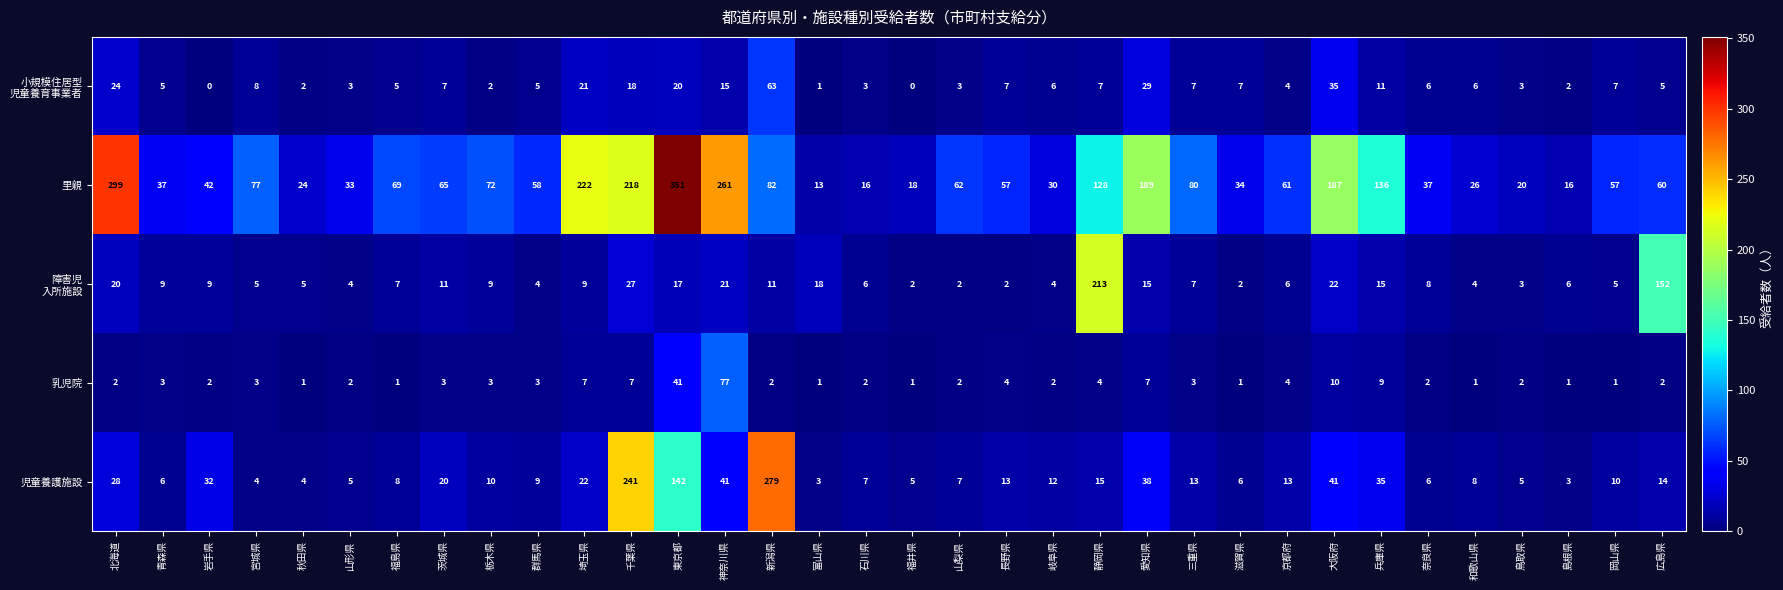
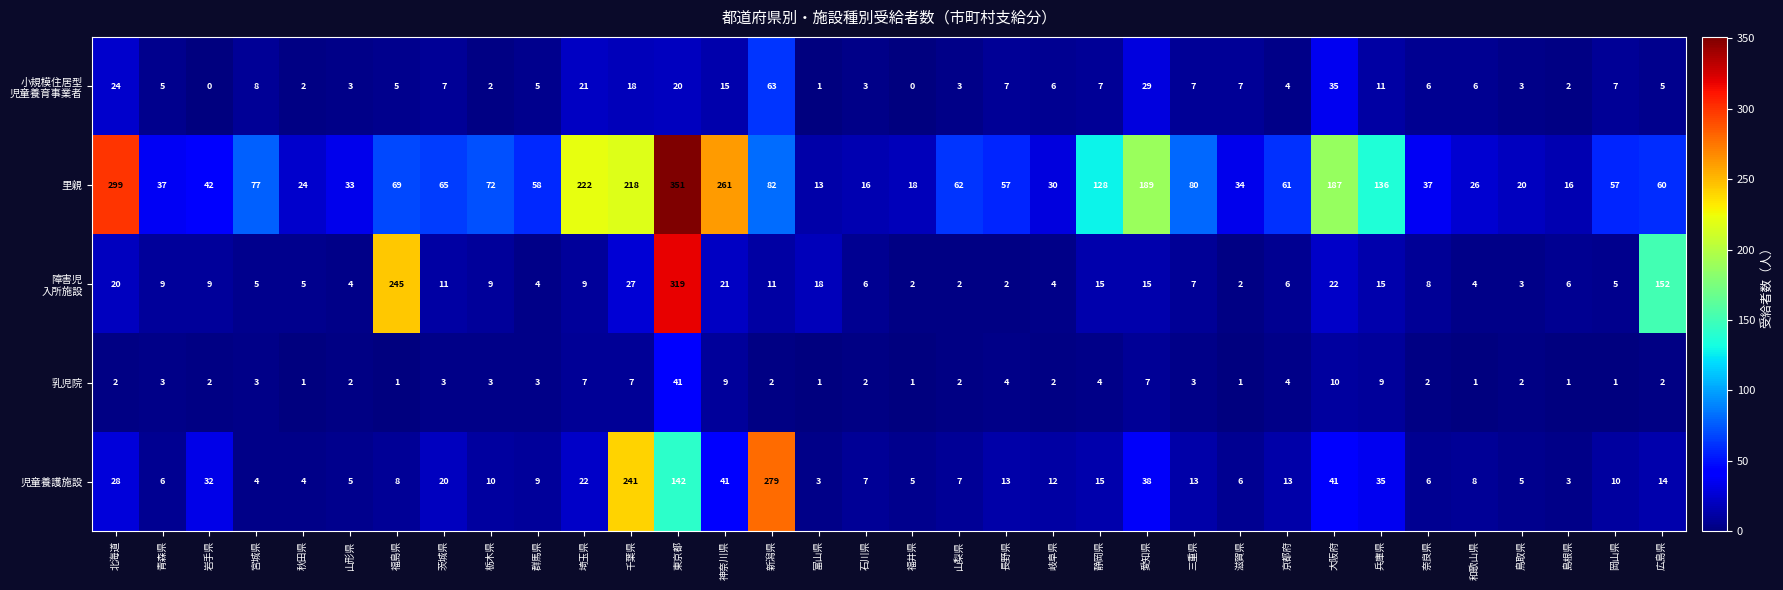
障害児 入所施設, 福島県: 7 -> 245
障害児 入所施設, 東京都: 17 -> 319
障害児 入所施設, 静岡県: 213 -> 15
乳児院, 神奈川県: 77 -> 9
